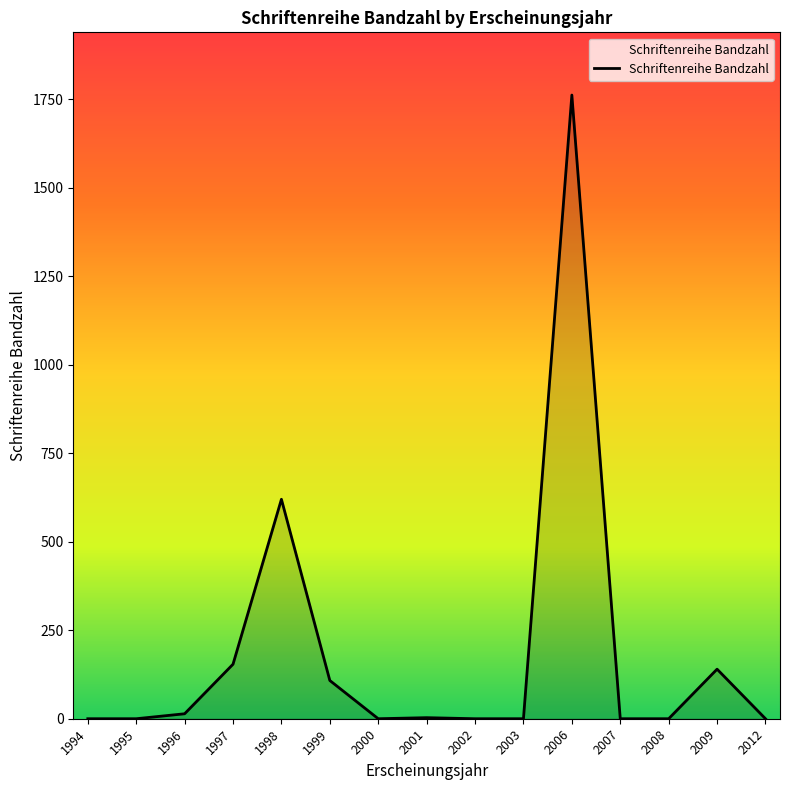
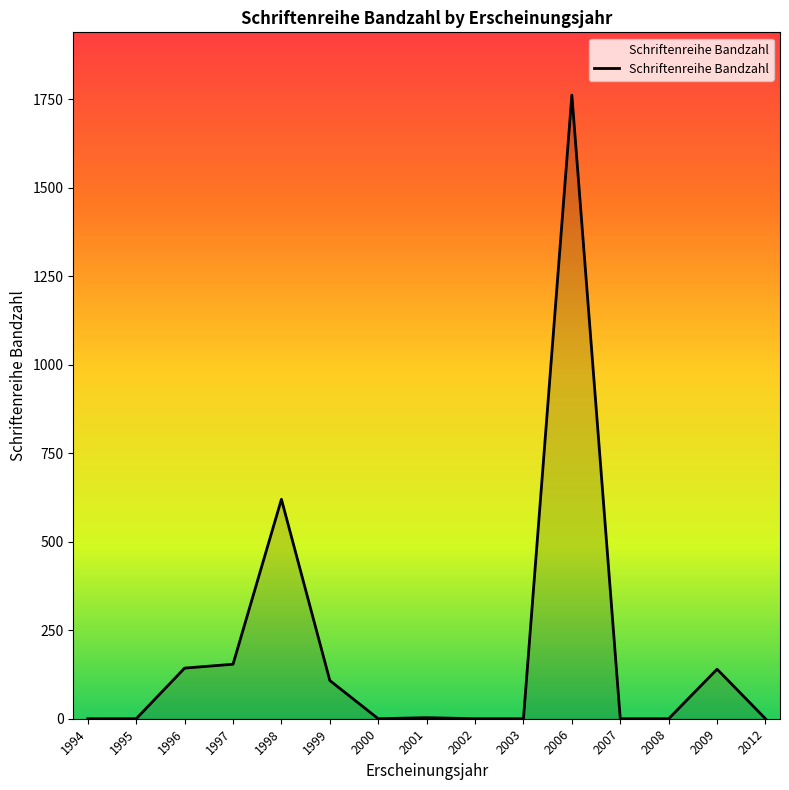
1996: 10 -> 140
